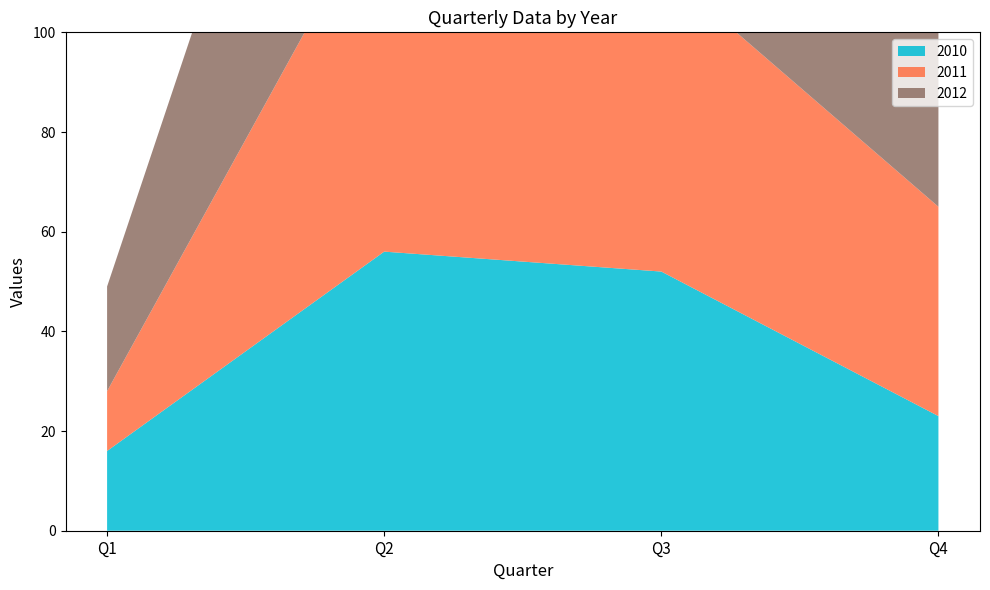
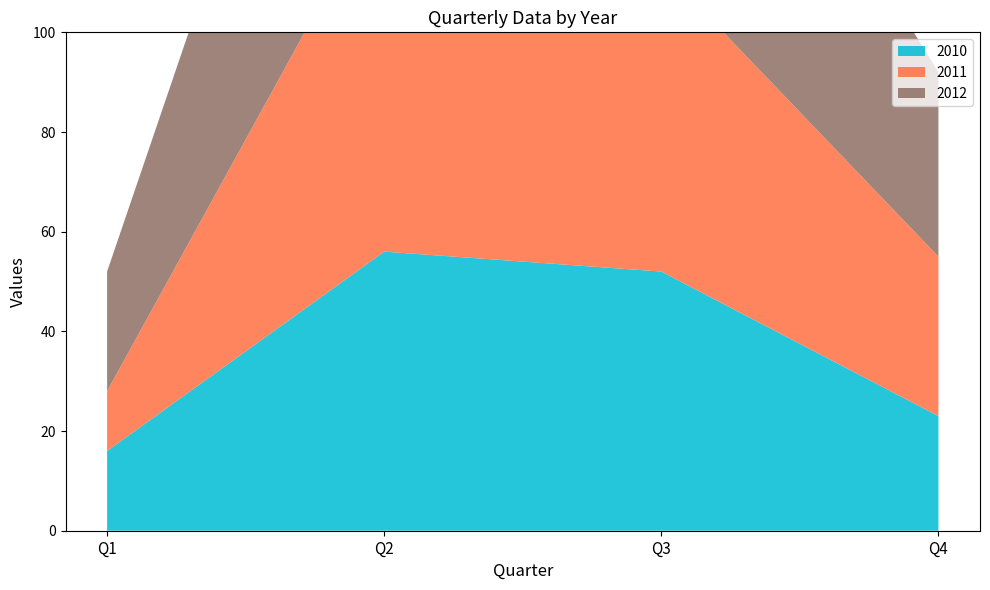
2012, Q1: 21 -> 24
2011, Q4: 42 -> 32
